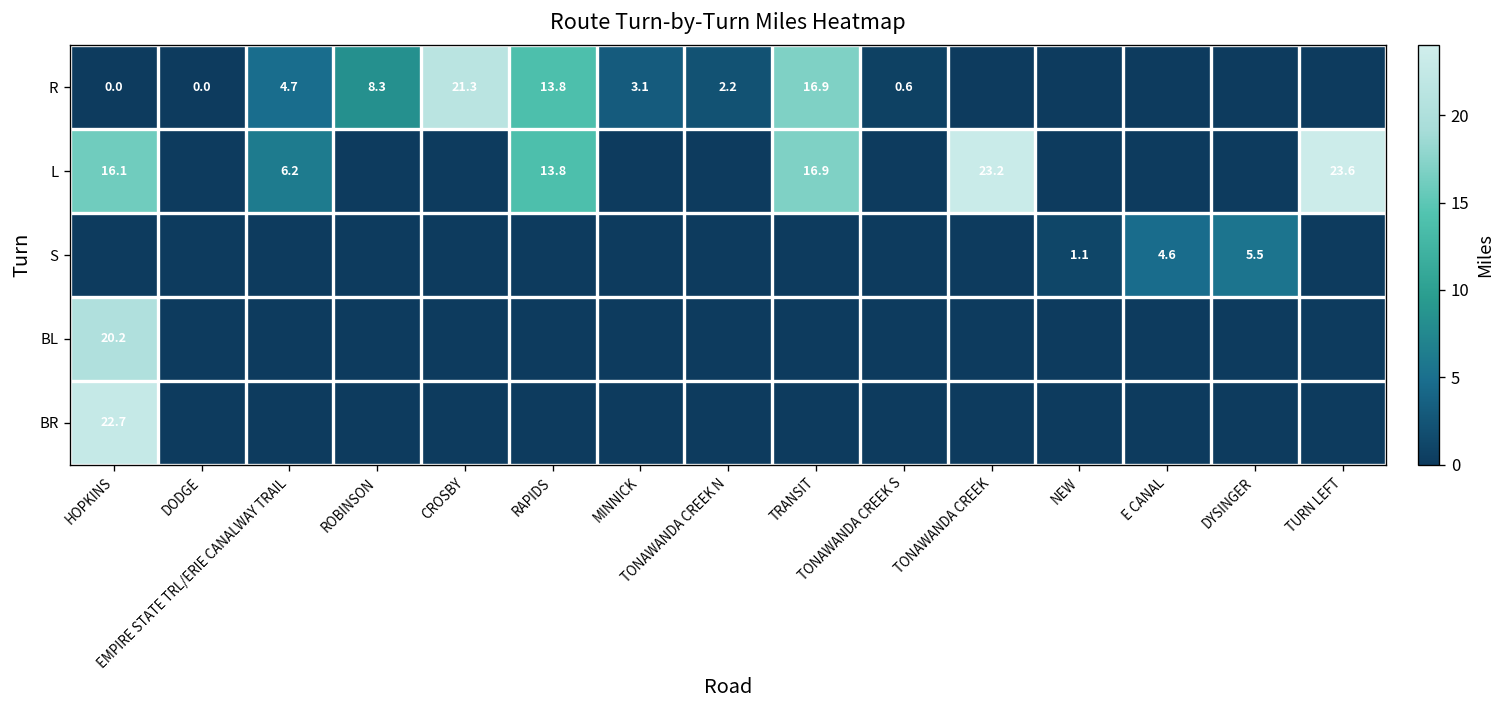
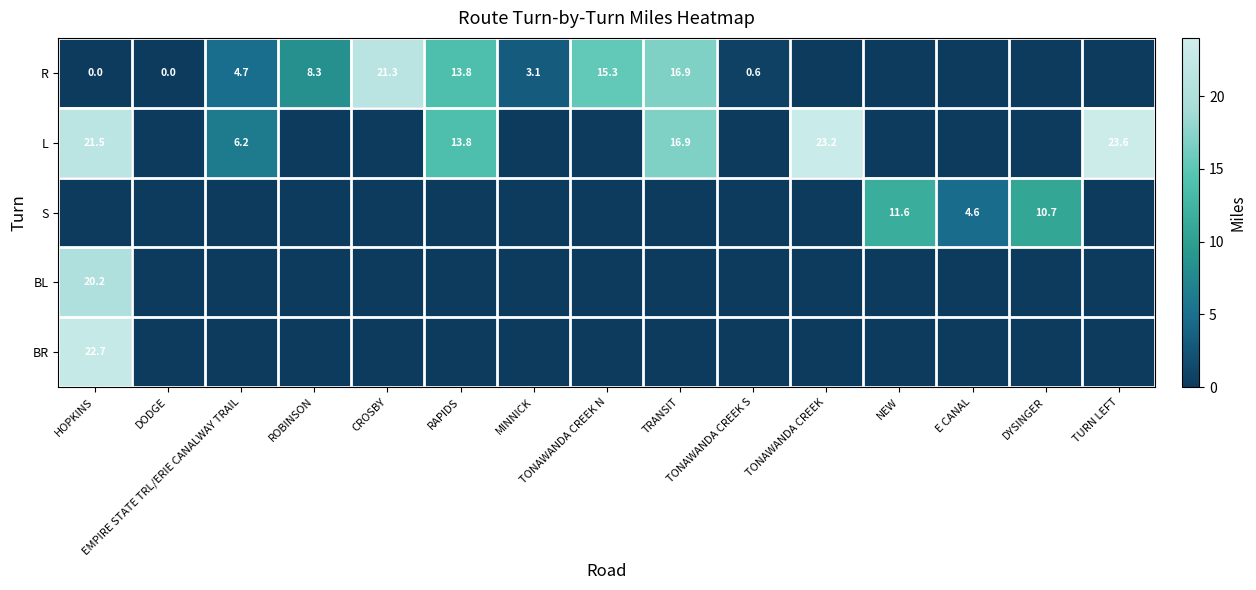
R, TONAWANDA CREEK N: 2.2 -> 15.3
L, HOPKINS: 16.1 -> 21.5
S, NEW: 1.1 -> 11.6
S, DYSINGER: 5.5 -> 10.7
